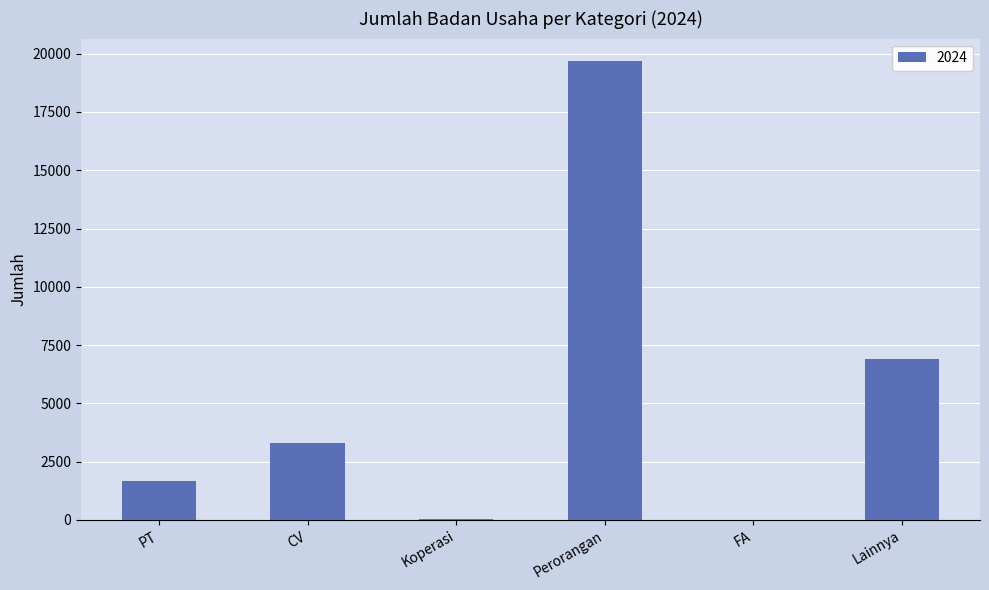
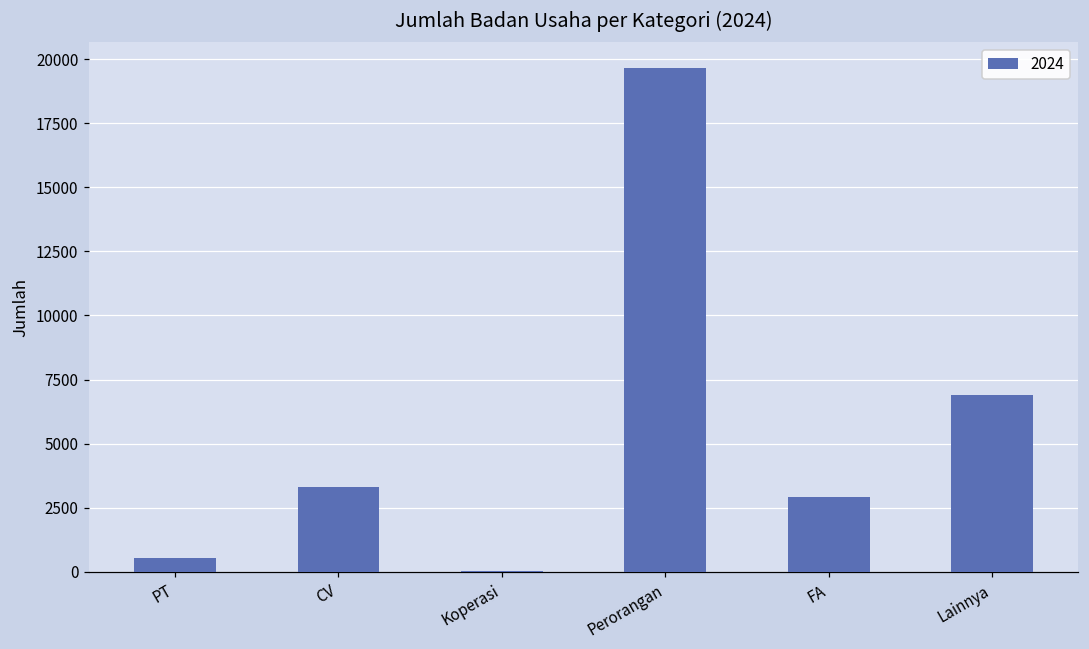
PT: 1700 -> 600
FA: 0 -> 2900
